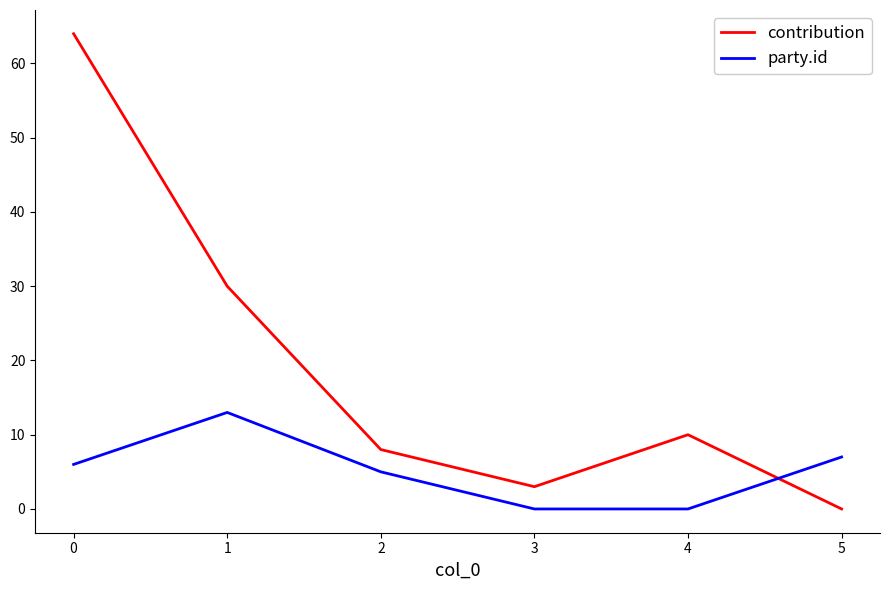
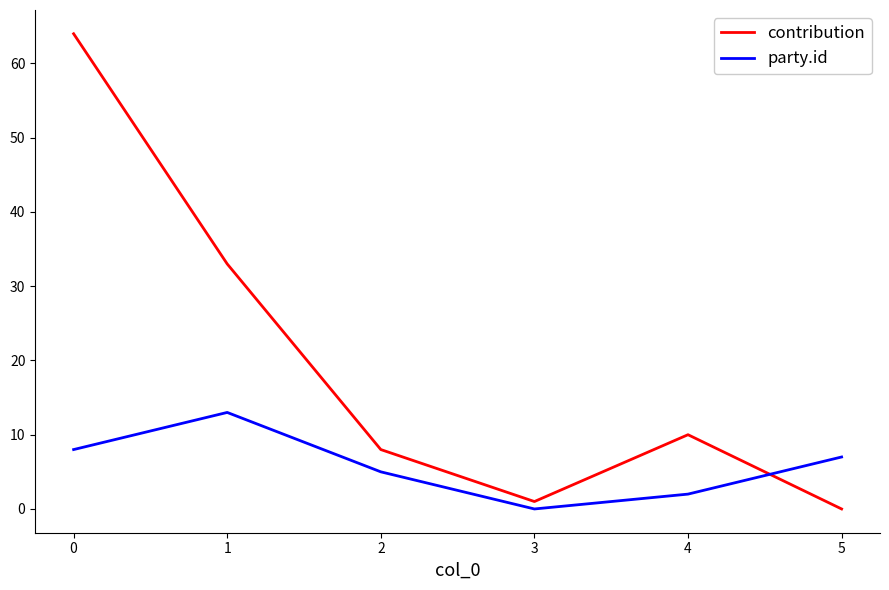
party.id, 0: 6 -> 8
contribution, 1: 30 -> 33
contribution, 3: 3 -> 1
party.id, 4: 0 -> 2
